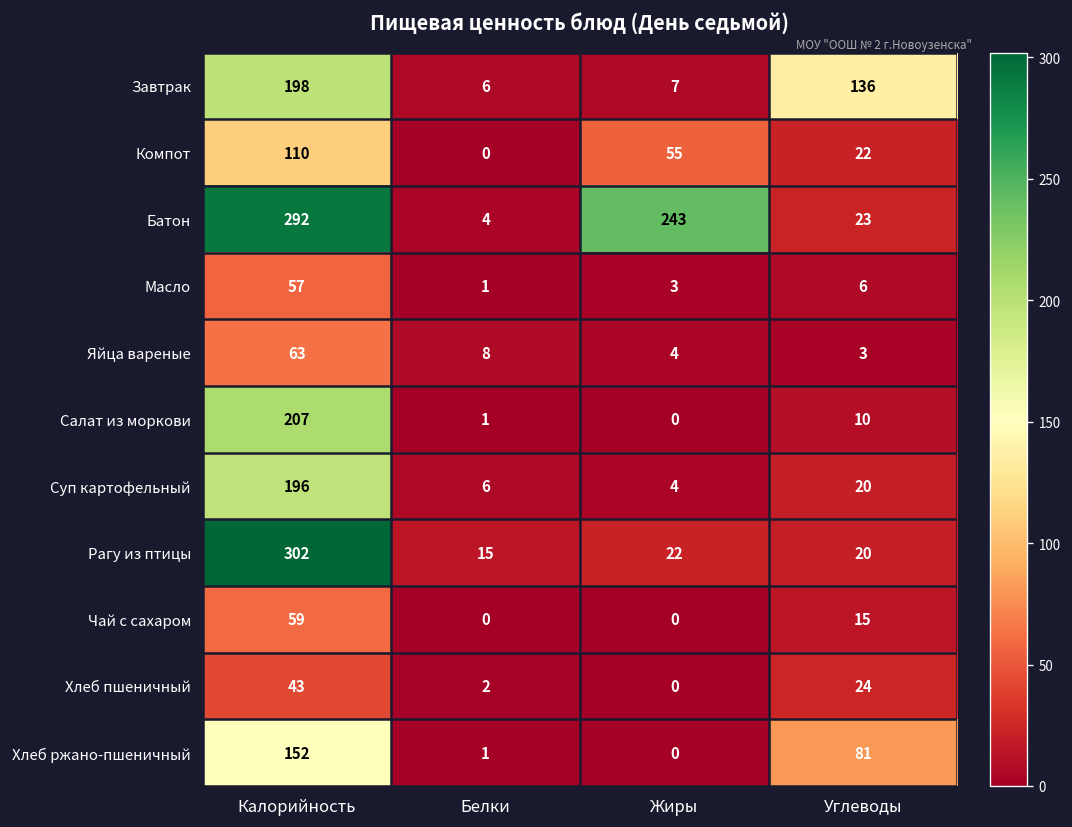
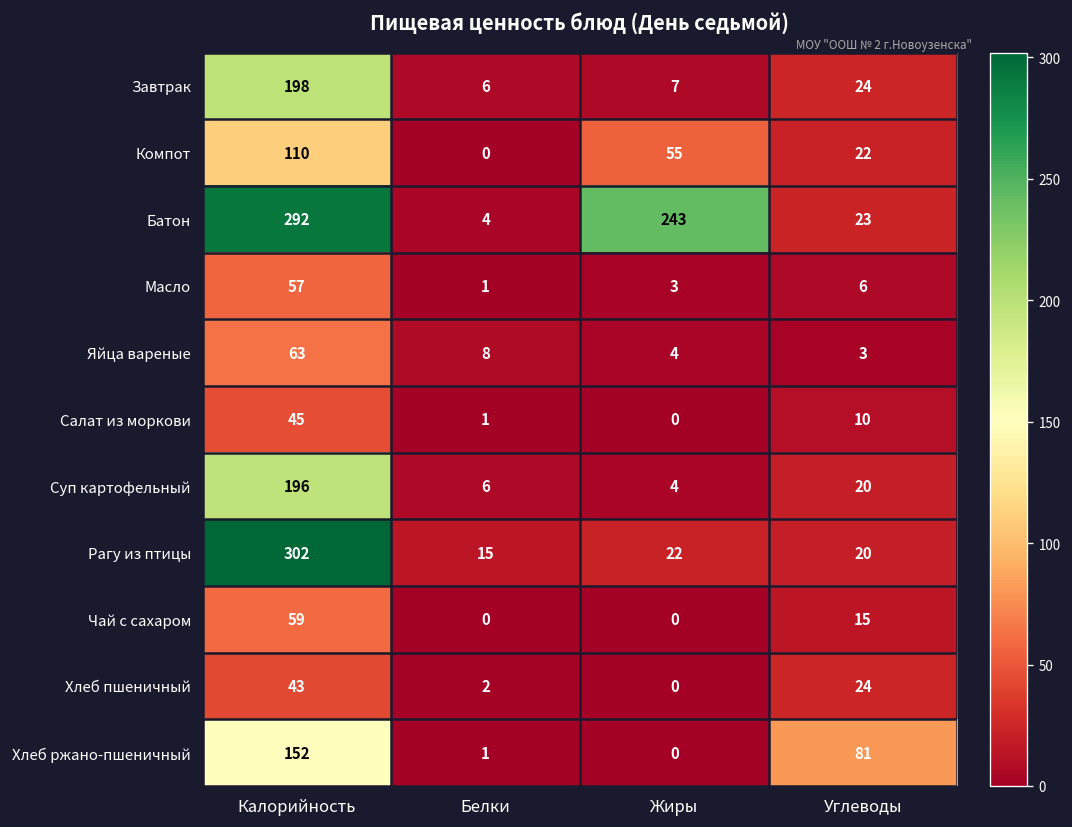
Завтрак, Углеводы: 136 -> 24
Салат из моркови, Калорийность: 207 -> 45
